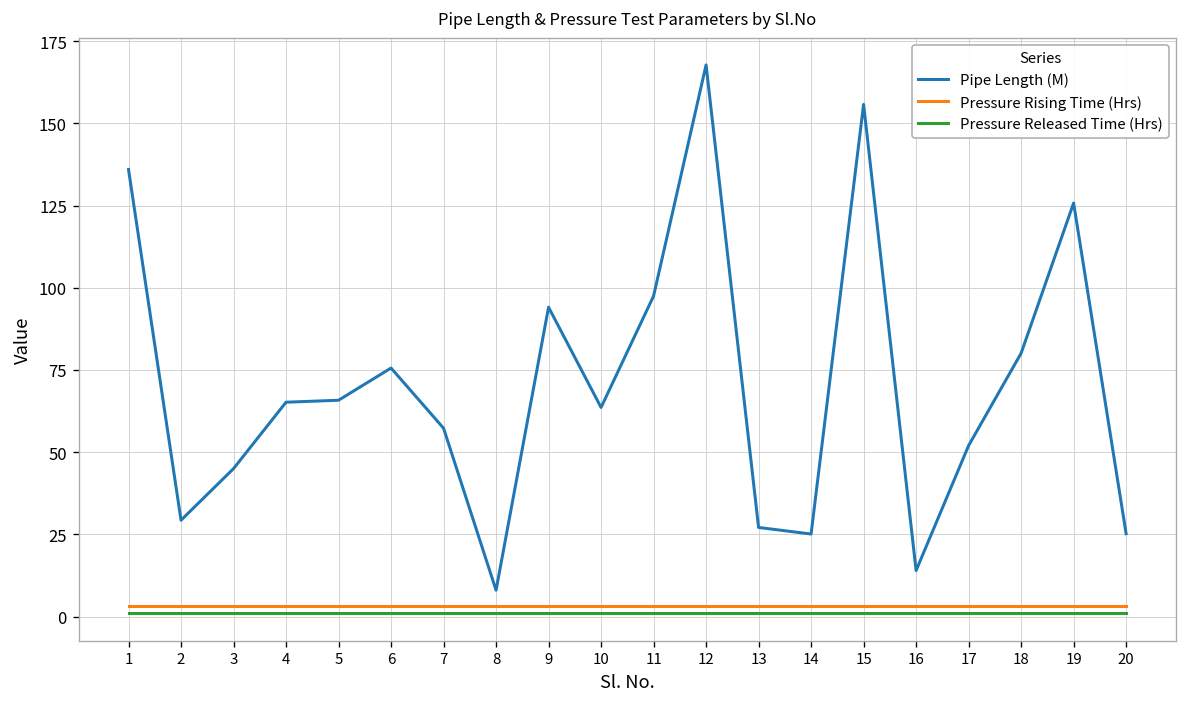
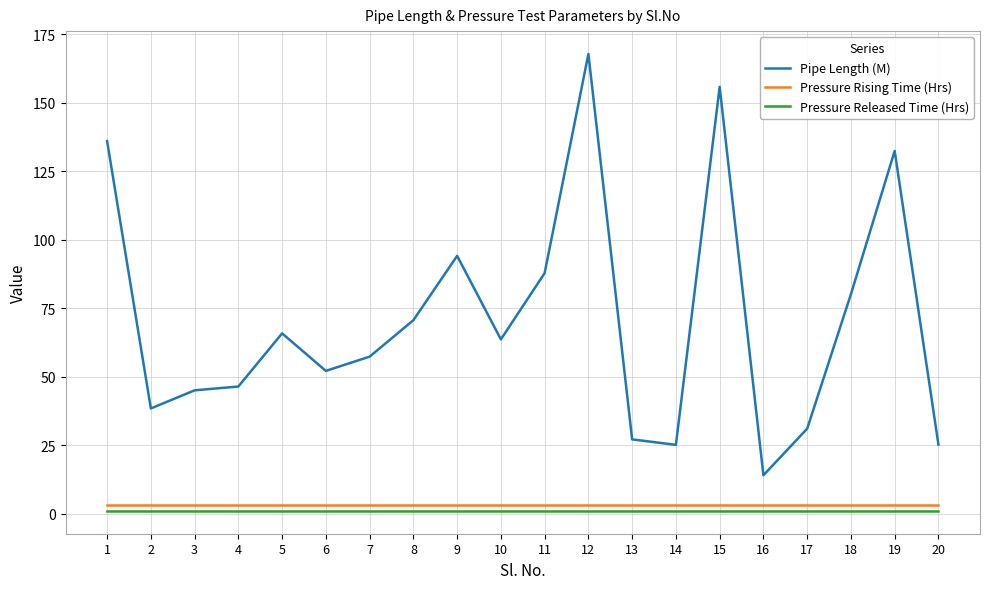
Pipe Length (M), 2: 29 -> 38
Pipe Length (M), 4: 65 -> 46
Pipe Length (M), 6: 76 -> 52
Pipe Length (M), 8: 8 -> 71
Pipe Length (M), 11: 98 -> 88
Pipe Length (M), 17: 52 -> 31
Pipe Length (M), 19: 126 -> 132
